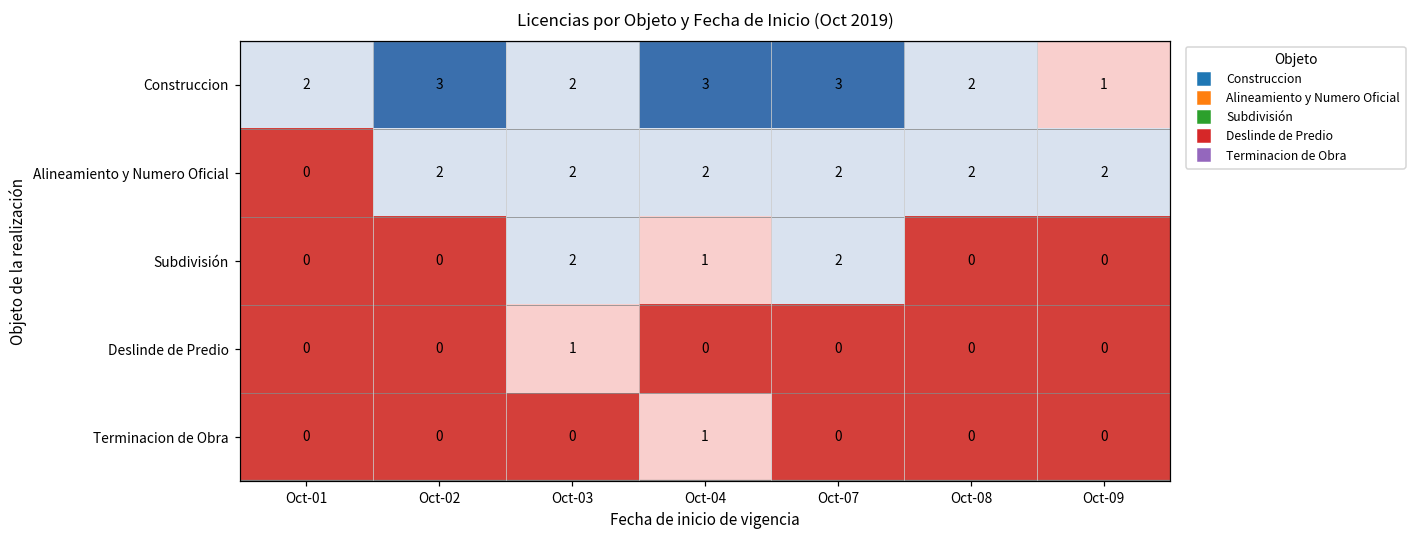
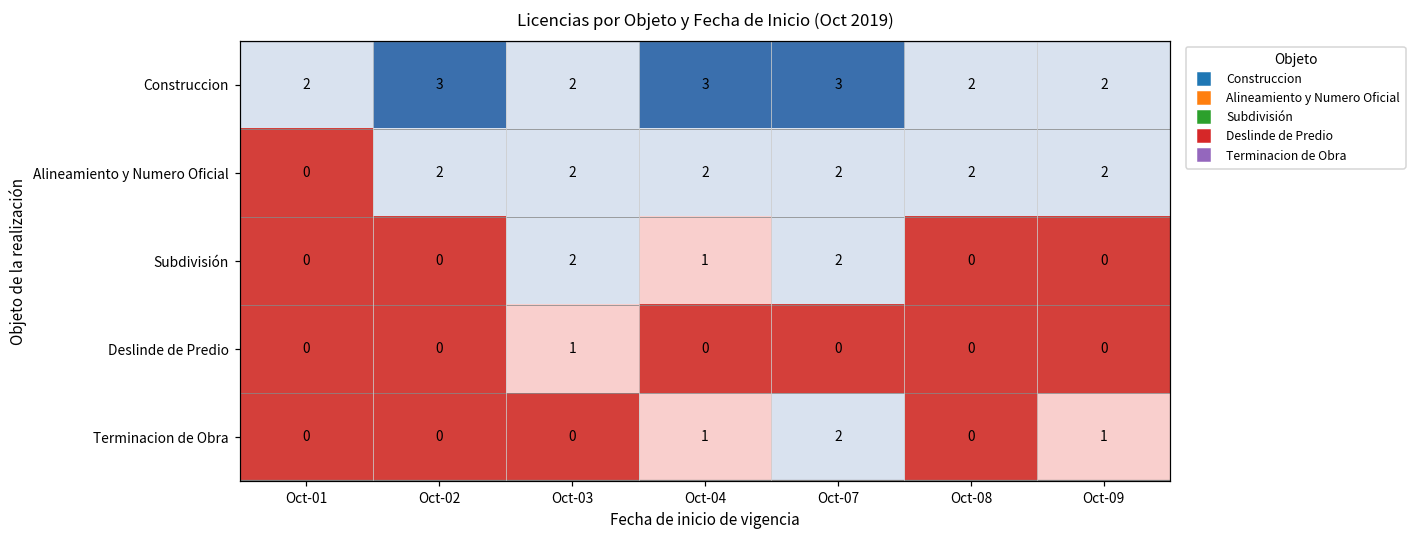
Construccion, Oct-09: 1 -> 2
Terminacion de Obra, Oct-07: 0 -> 2
Terminacion de Obra, Oct-09: 0 -> 1
